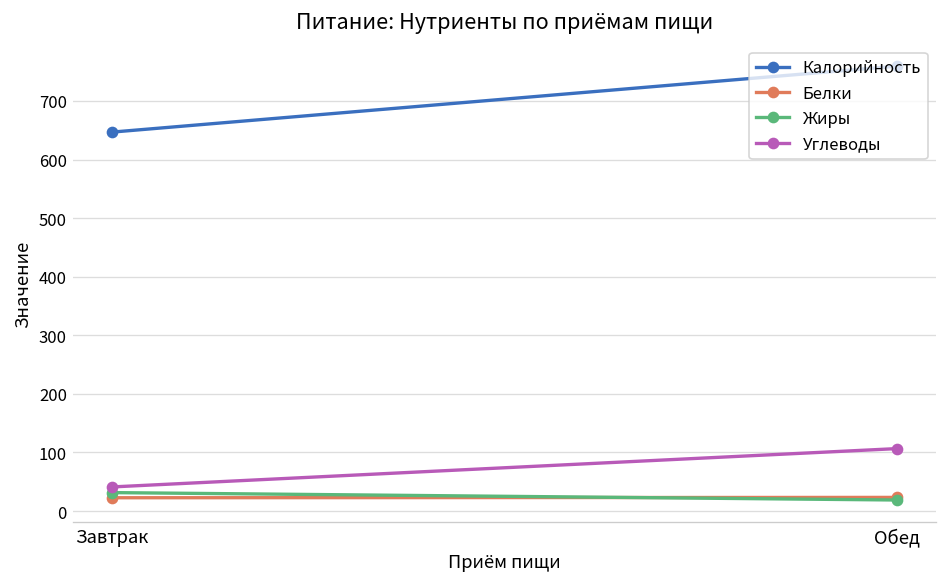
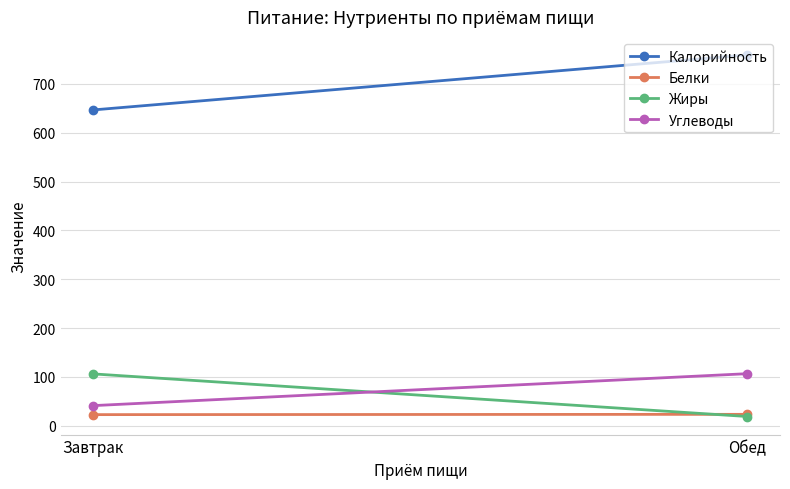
Жиры, Завтрак: 30 -> 110
